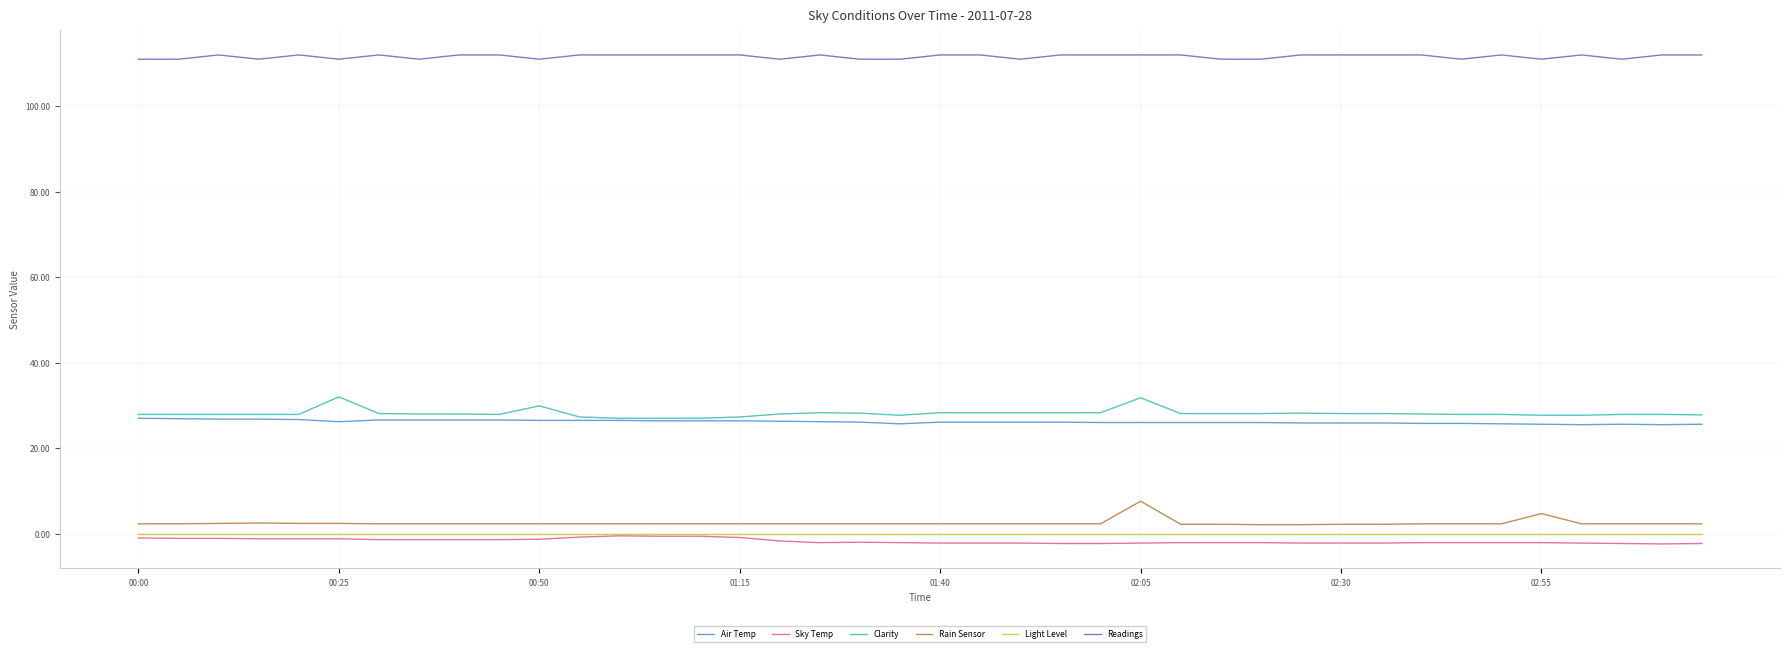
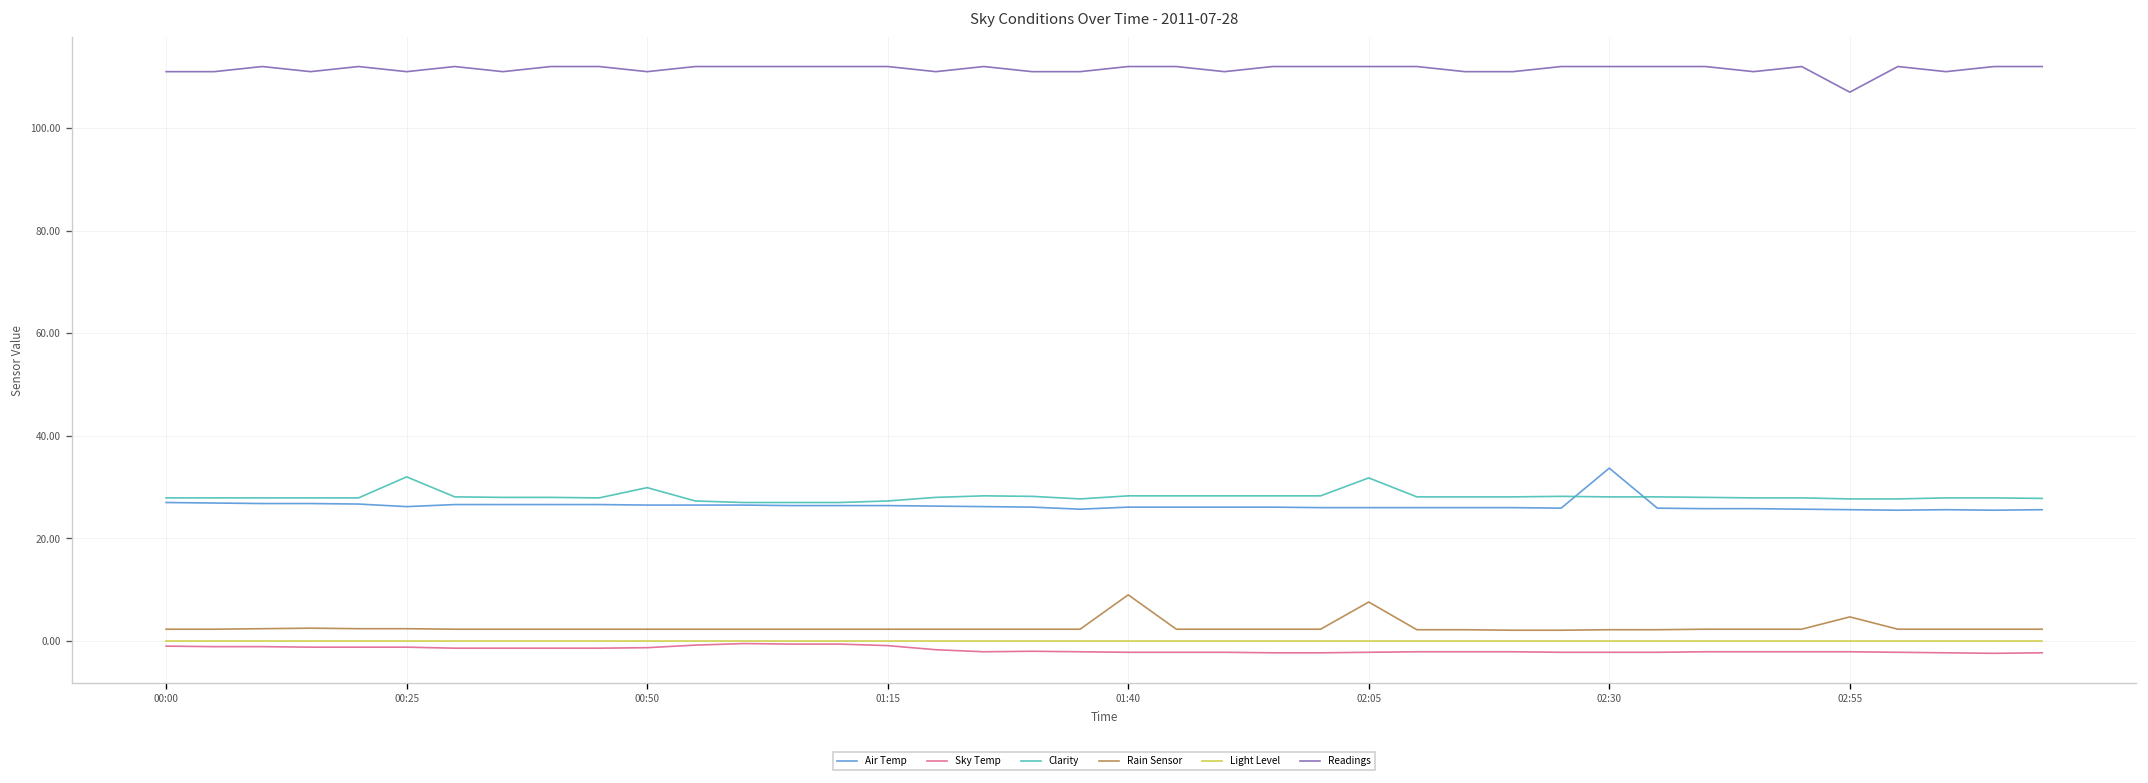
Rain Sensor, 01:40: 2 -> 9
Air Temp, 02:30: 26 -> 34
Readings, 02:55: 111 -> 107
